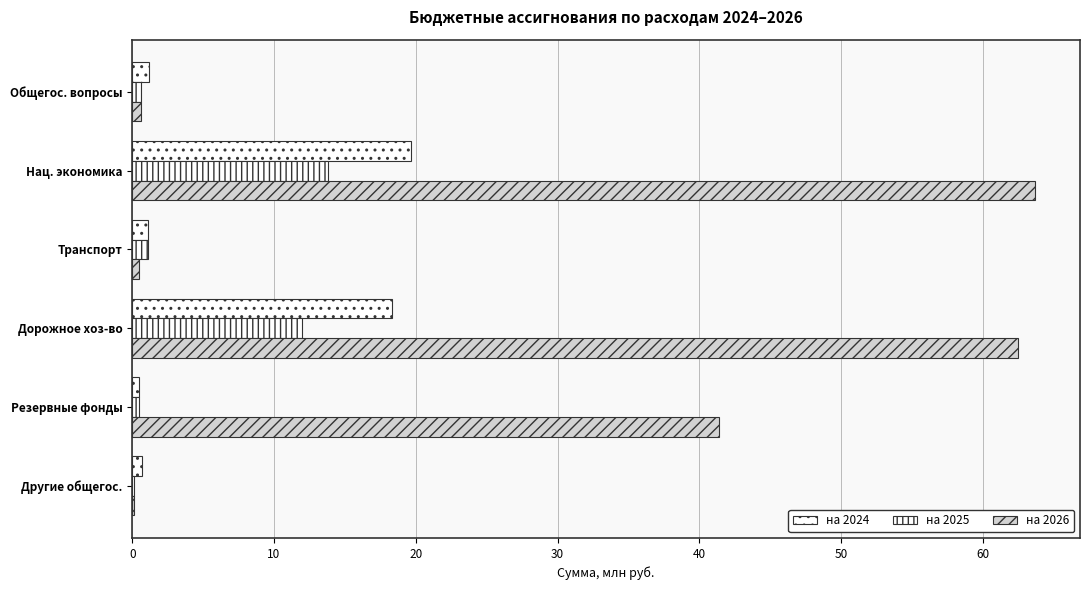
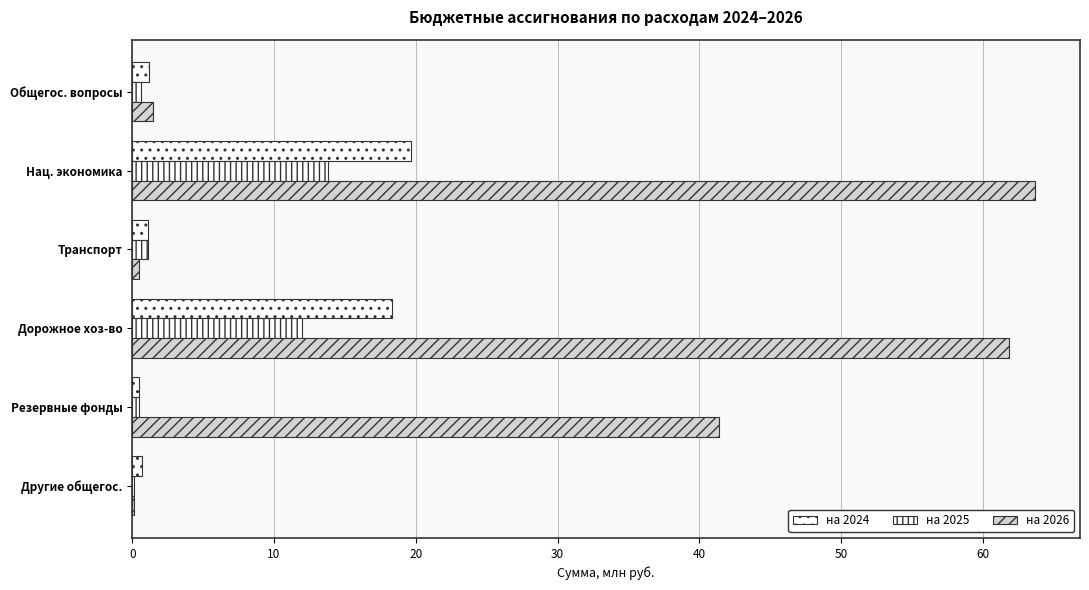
на 2026, Общегос. вопросы: 0.6 -> 1.5
на 2026, Дорожное хоз-во: 62.5 -> 61.8
